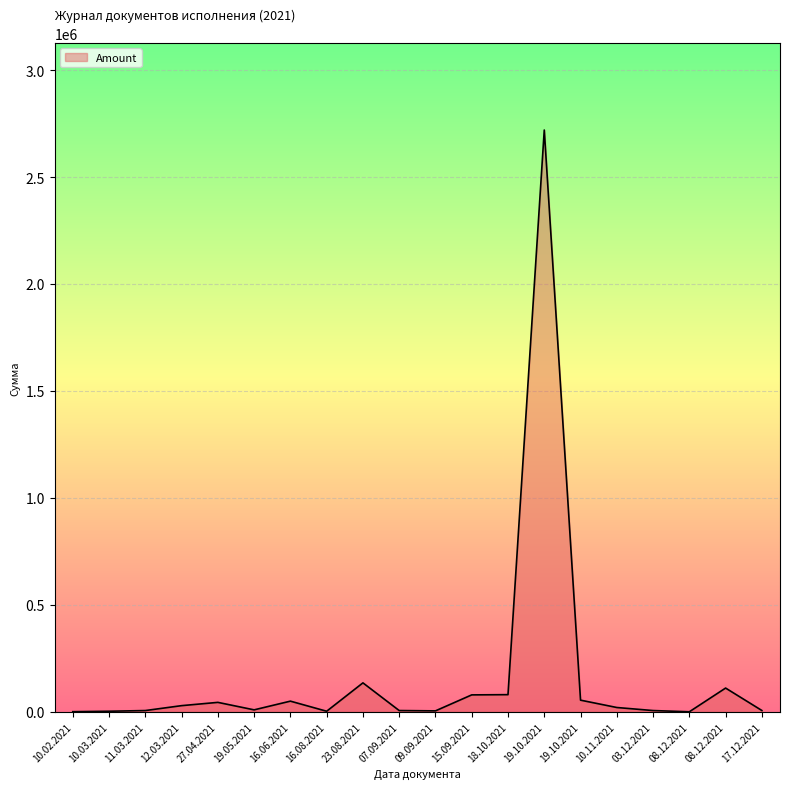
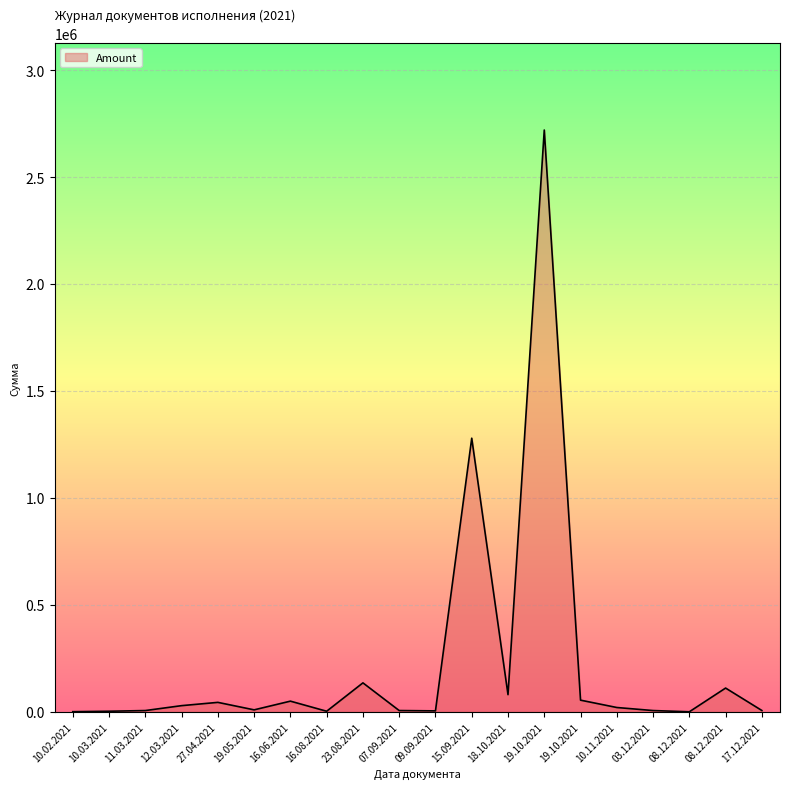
15.09.2021: 80000 -> 1280000
